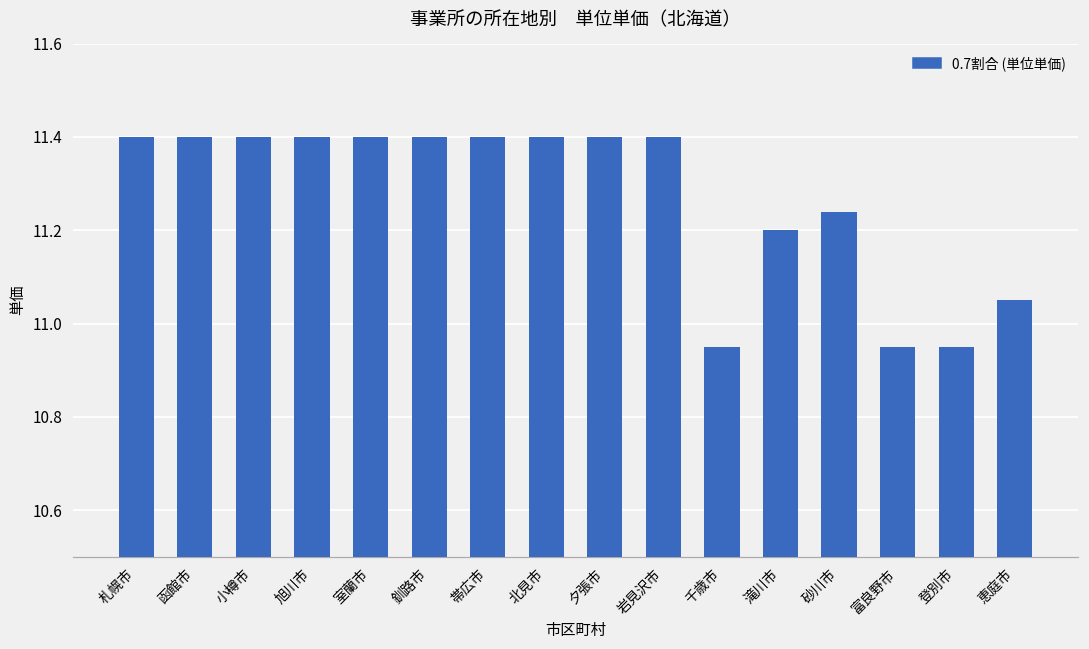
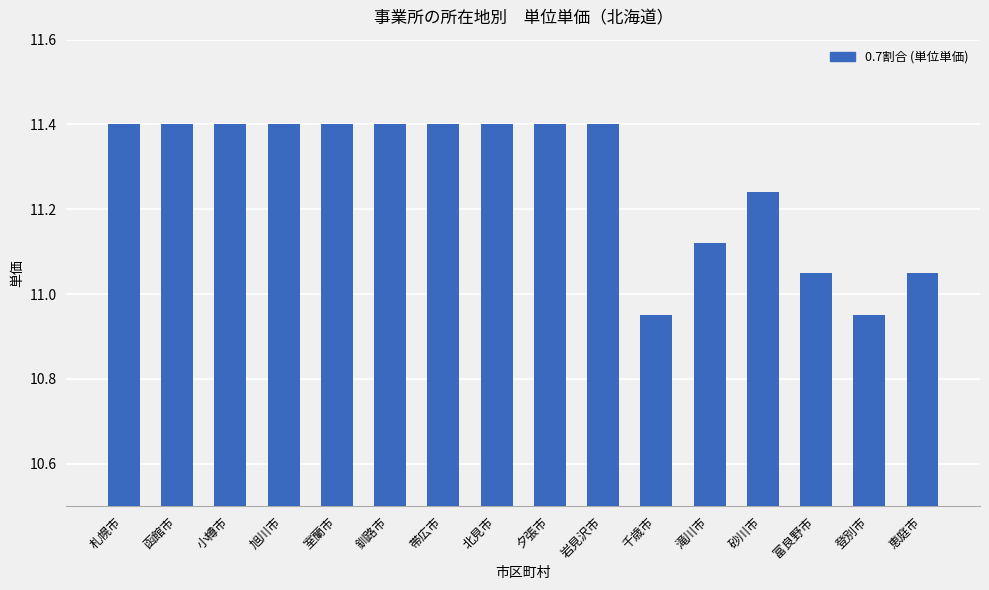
滝川市: 11.20 -> 11.12
富良野市: 10.95 -> 11.05
